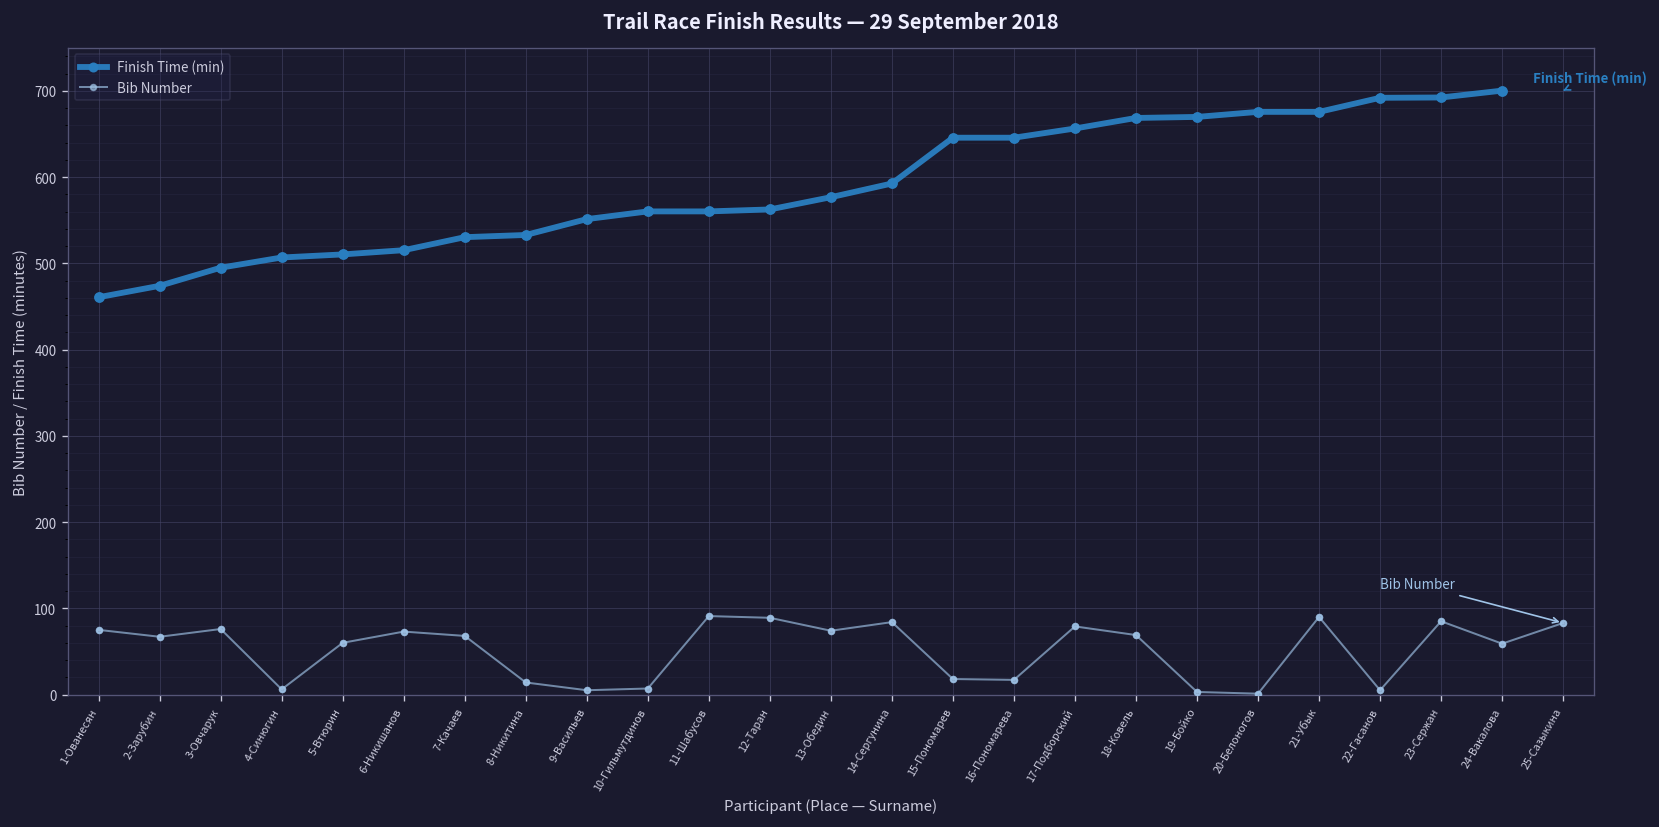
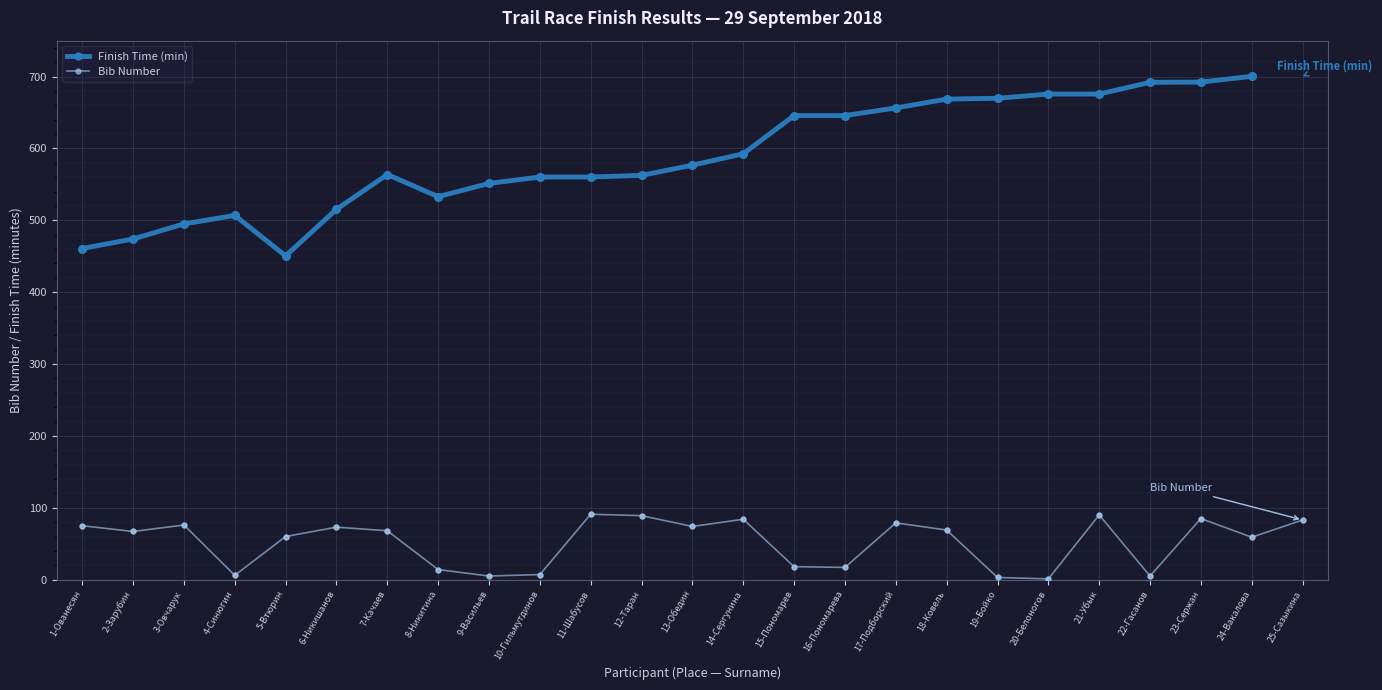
Finish Time (min), 5-Втюрин: 510 -> 450
Finish Time (min), 7-Качаев: 530 -> 560
